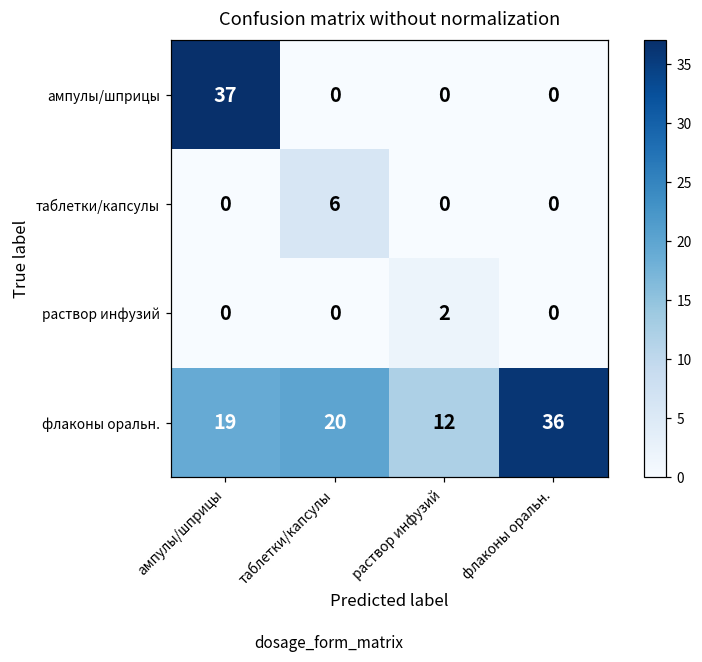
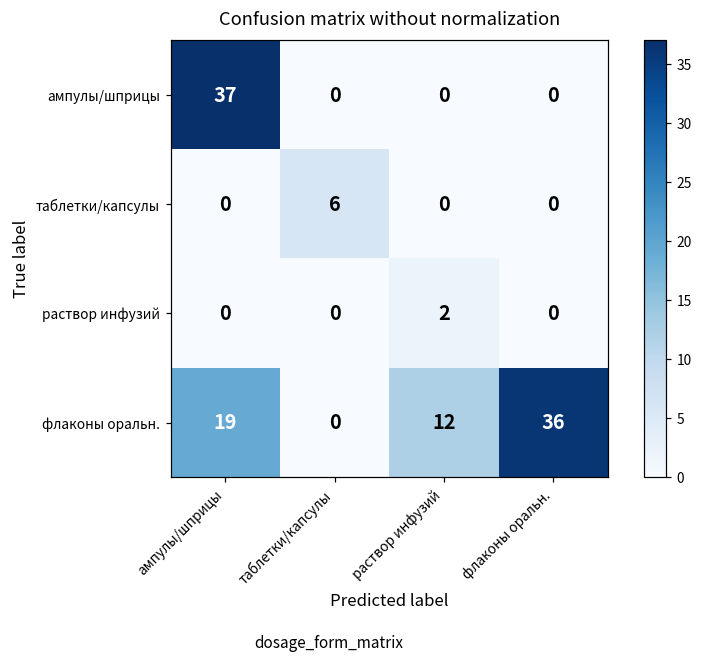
флаконы оральн., таблетки/капсулы: 20 -> 0
